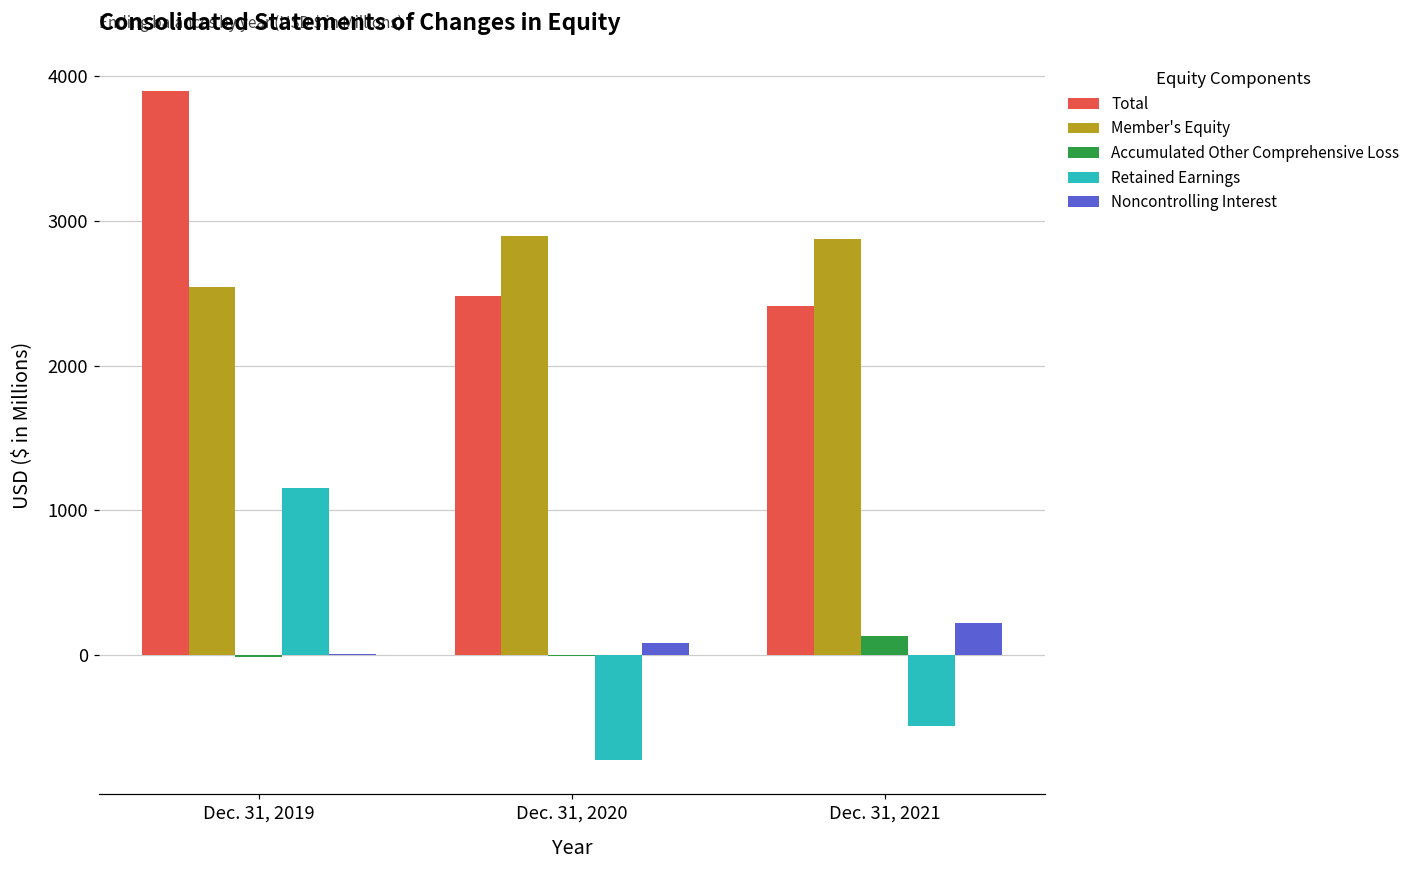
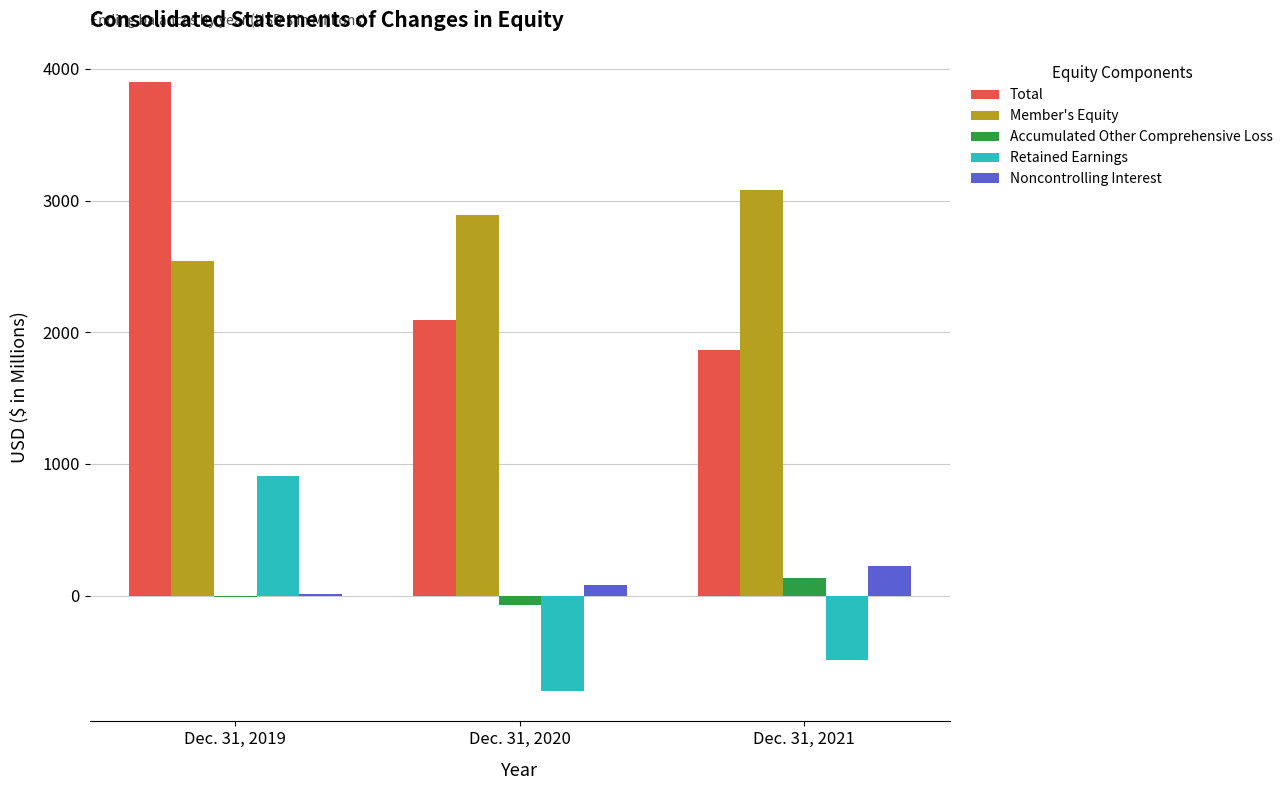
Retained Earnings, Dec. 31, 2019: 1160 -> 910
Total, Dec. 31, 2020: 2480 -> 2090
Accumulated Other Comprehensive Loss, Dec. 31, 2020: -10 -> -70
Total, Dec. 31, 2021: 2410 -> 1870
Member's Equity, Dec. 31, 2021: 2870 -> 3080
